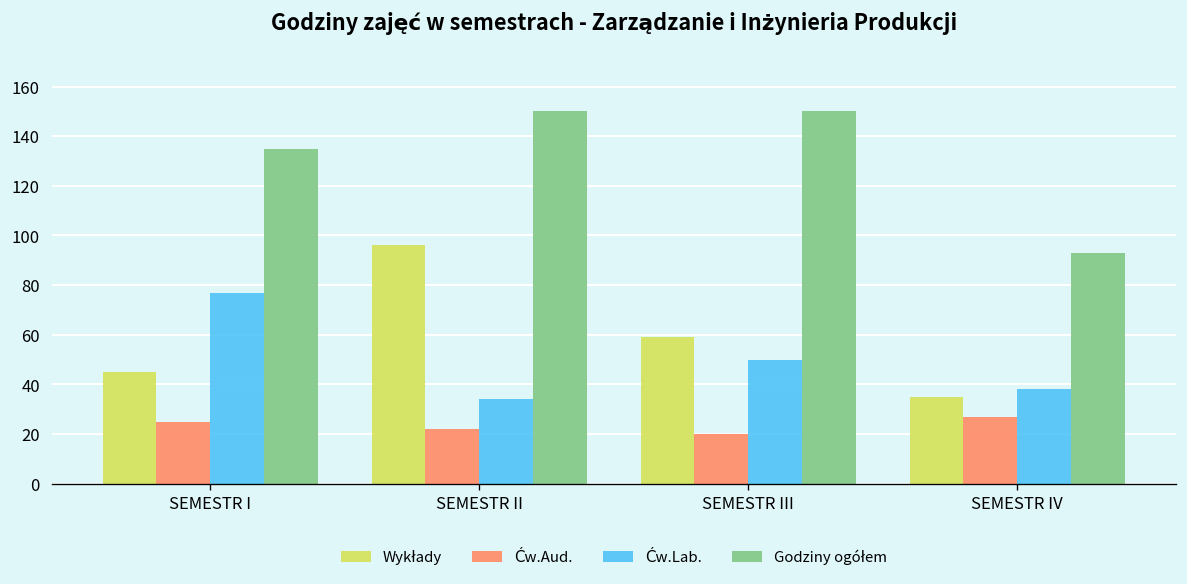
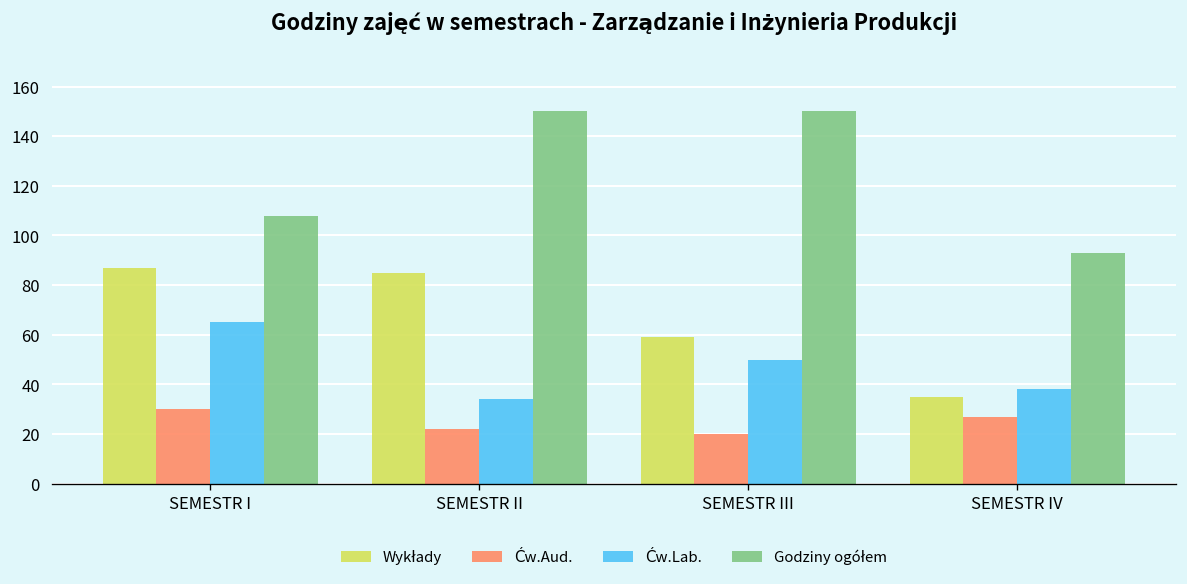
Wykłady, SEMESTR I: 45 -> 87
Ćw.Aud., SEMESTR I: 25 -> 30
Ćw.Lab., SEMESTR I: 77 -> 65
Godziny ogółem, SEMESTR I: 135 -> 108
Wykłady, SEMESTR II: 96 -> 85
